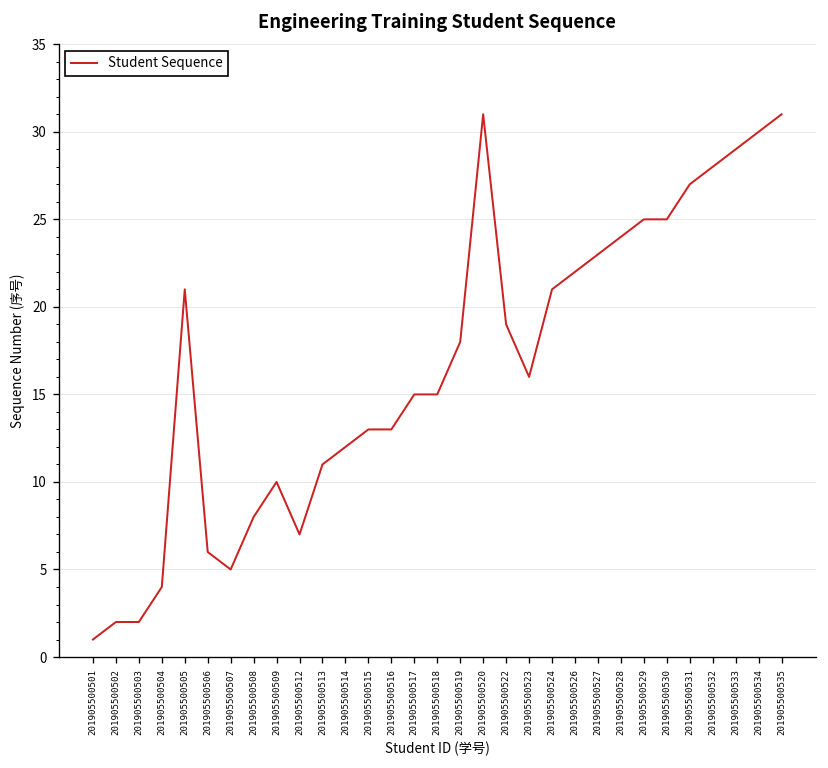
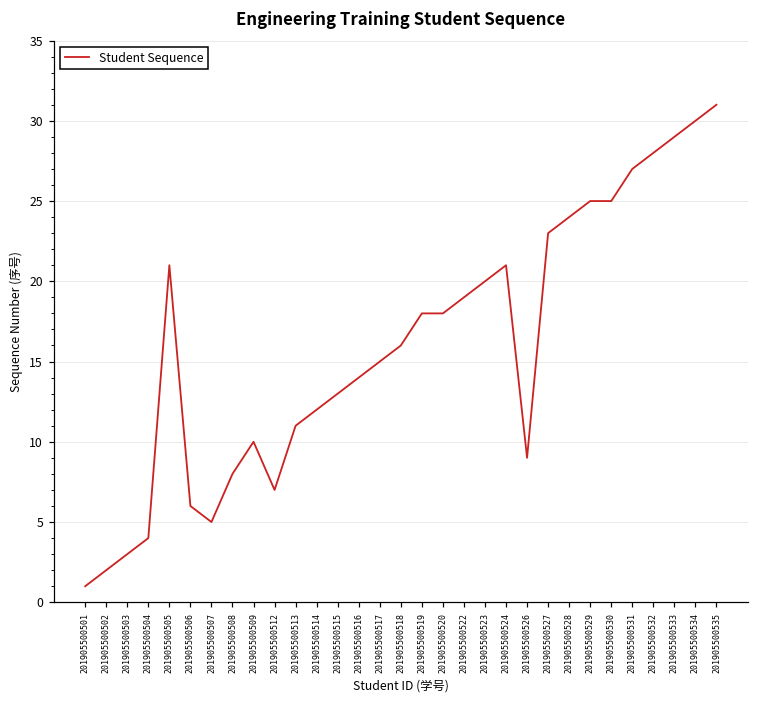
201905500503: 2 -> 3
201905500516: 13 -> 14
201905500518: 15 -> 16
201905500520: 31 -> 18
201905500523: 16 -> 20
201905500526: 22 -> 9
